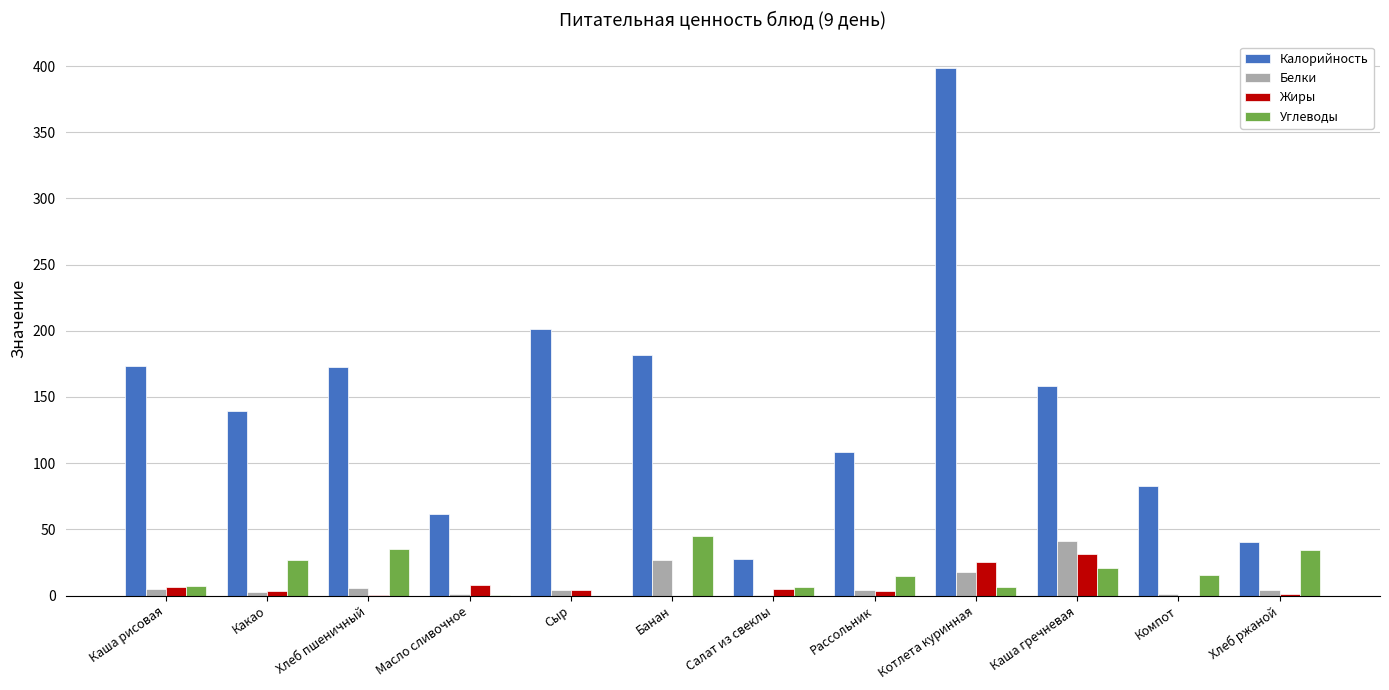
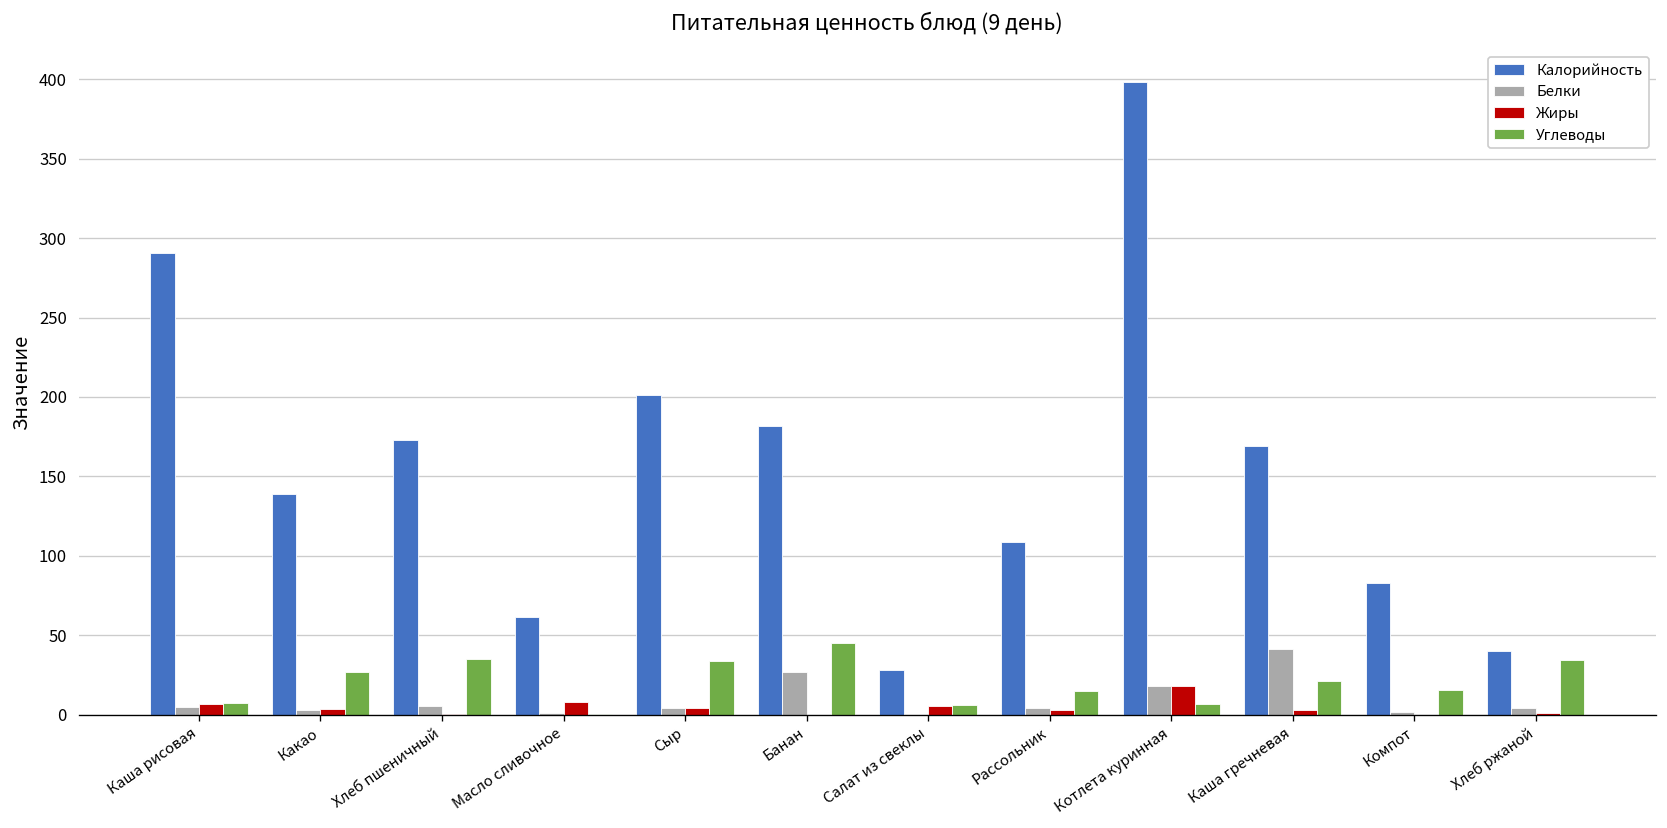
Калорийность, Каша рисовая: 173 -> 291
Углеводы, Сыр: 0 -> 34
Жиры, Котлета куринная: 25 -> 18
Калорийность, Каша гречневая: 158 -> 169
Жиры, Каша гречневая: 31 -> 3
